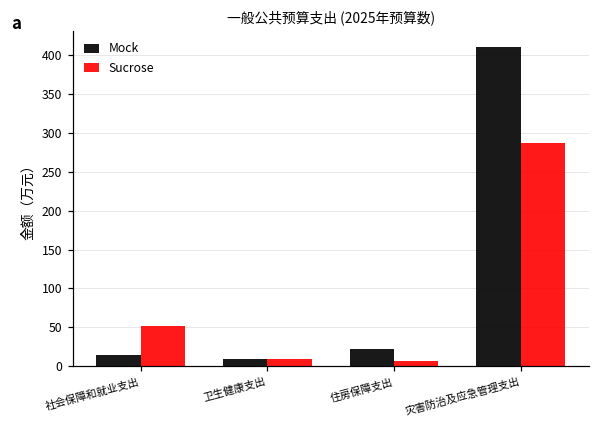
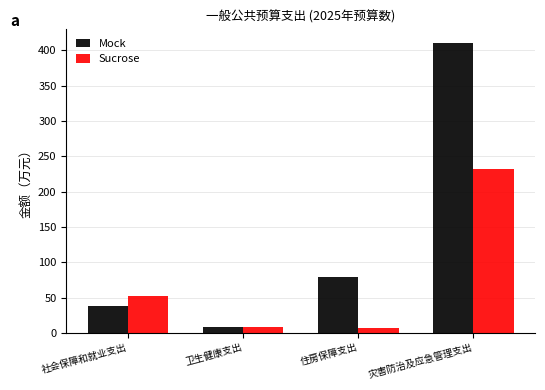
Mock, 社会保障和就业支出: 10 -> 40
Mock, 住房保障支出: 20 -> 80
Sucrose, 灾害防治及应急管理支出: 290 -> 230
